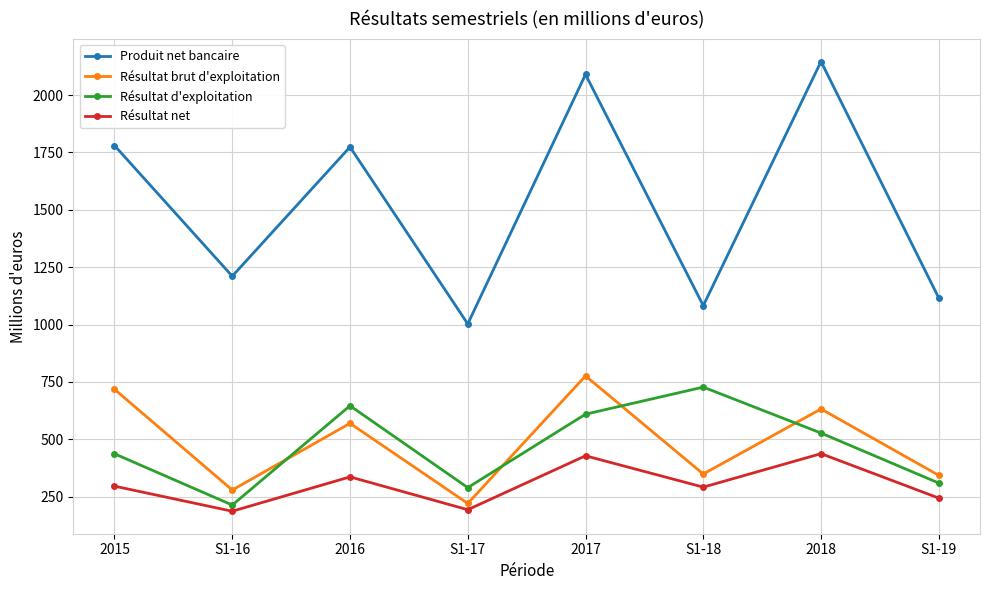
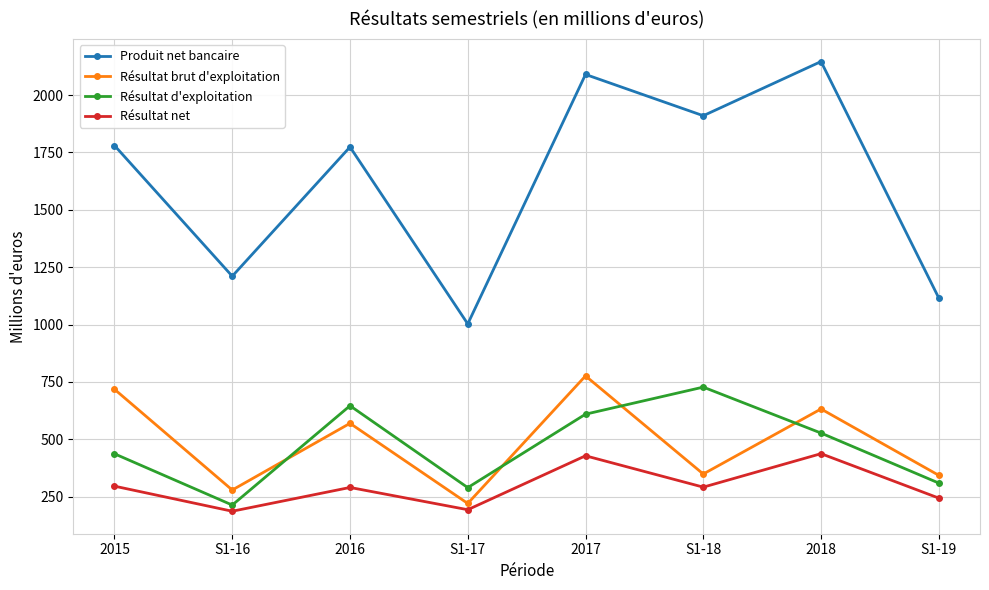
Résultat net, 2016: 340 -> 290
Produit net bancaire, S1-18: 1080 -> 1910
